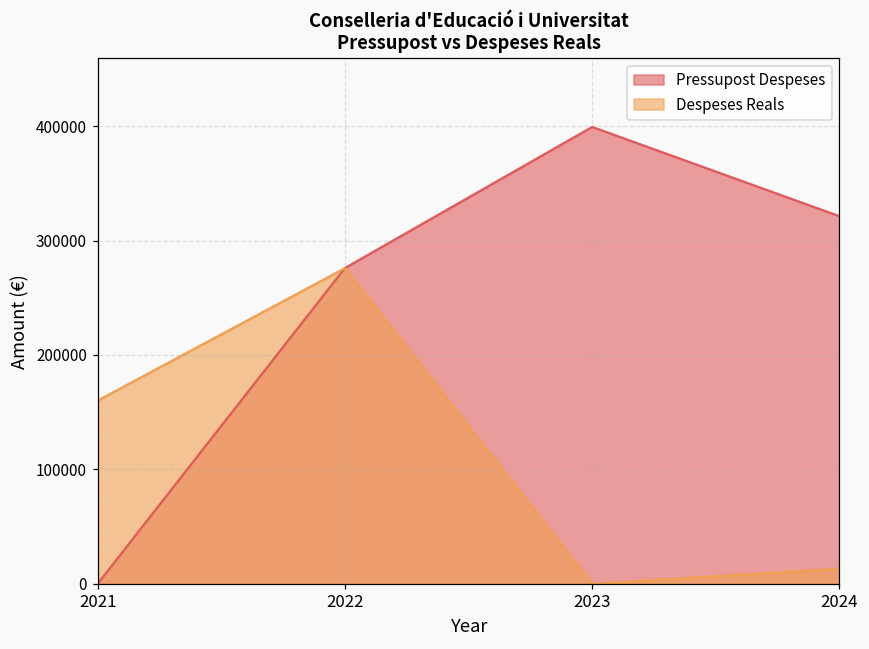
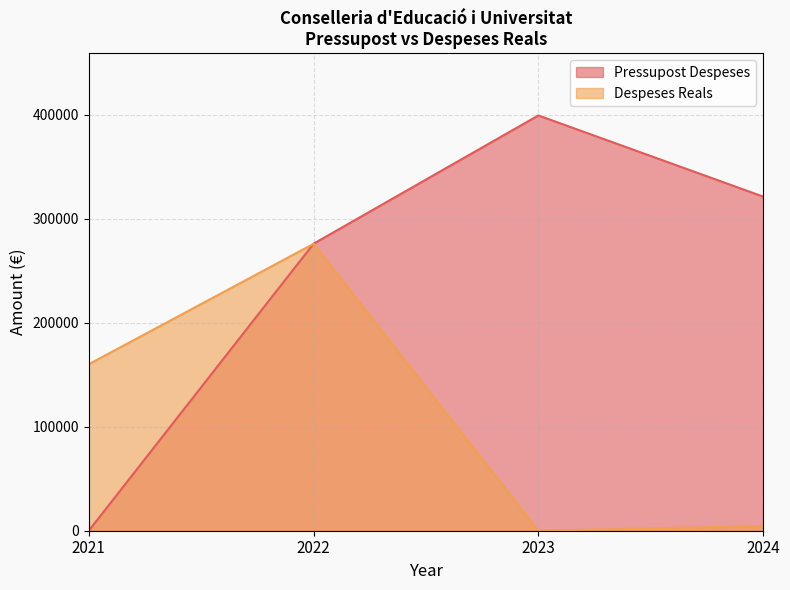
Despeses Reals, 2024: 13000 -> 4000
